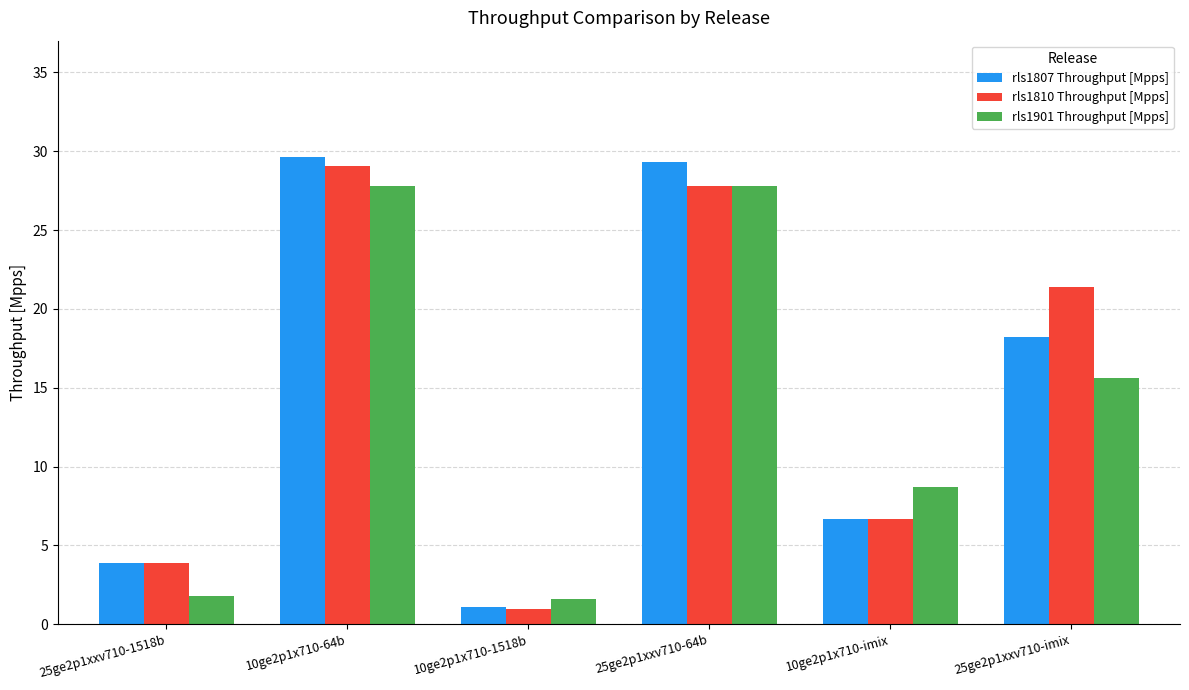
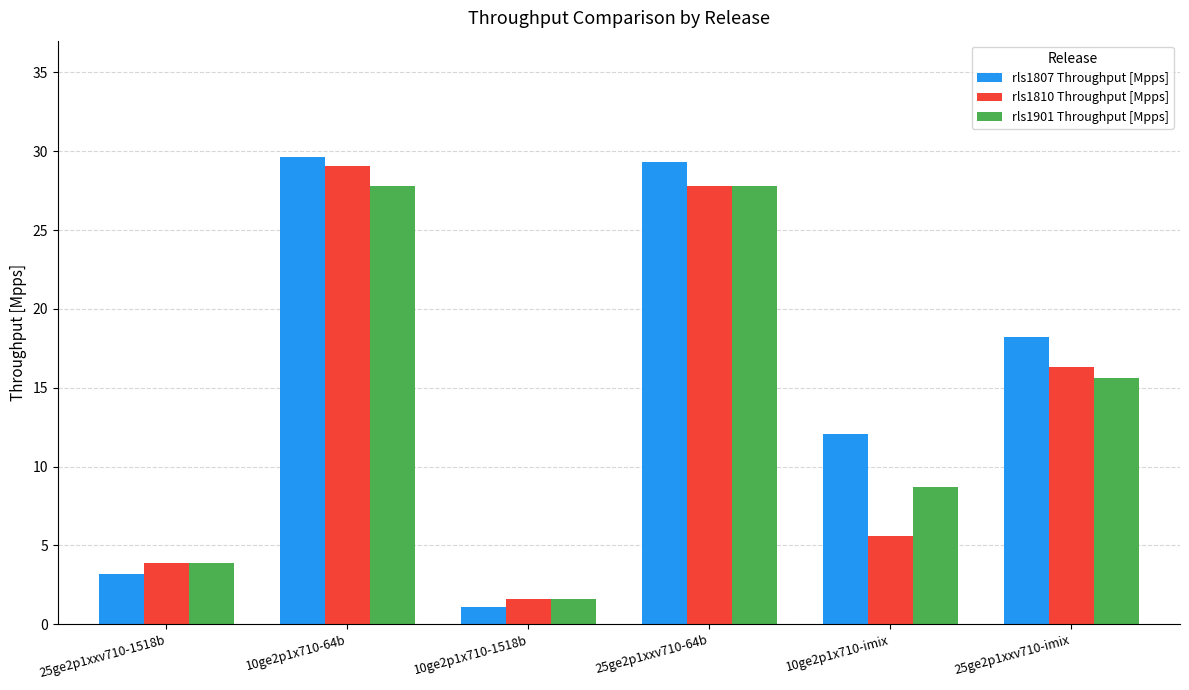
rls1807 Throughput [Mpps], 25ge2p1xxv710-1518b: 3.9 -> 3.2
rls1901 Throughput [Mpps], 25ge2p1xxv710-1518b: 1.8 -> 3.9
rls1810 Throughput [Mpps], 10ge2p1x710-1518b: 1.0 -> 1.6
rls1807 Throughput [Mpps], 10ge2p1x710-imix: 6.7 -> 12.1
rls1810 Throughput [Mpps], 10ge2p1x710-imix: 6.7 -> 5.6
rls1810 Throughput [Mpps], 25ge2p1xxv710-imix: 21.4 -> 16.3
